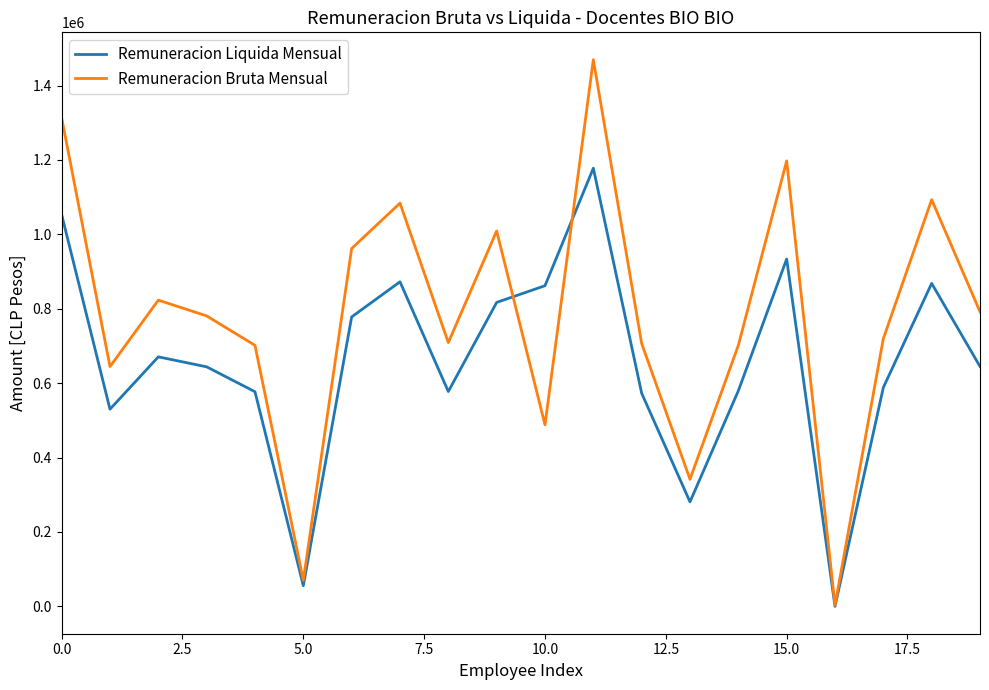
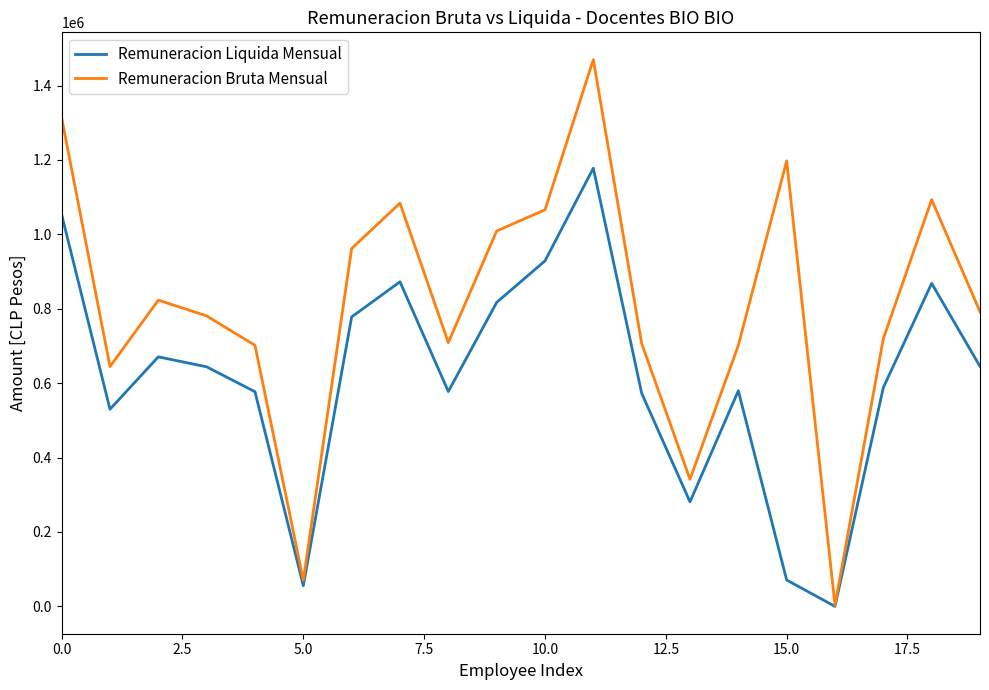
Remuneracion Liquida Mensual, 10.0: 860000 -> 930000
Remuneracion Bruta Mensual, 10.0: 490000 -> 1070000
Remuneracion Liquida Mensual, 15.0: 930000 -> 70000
